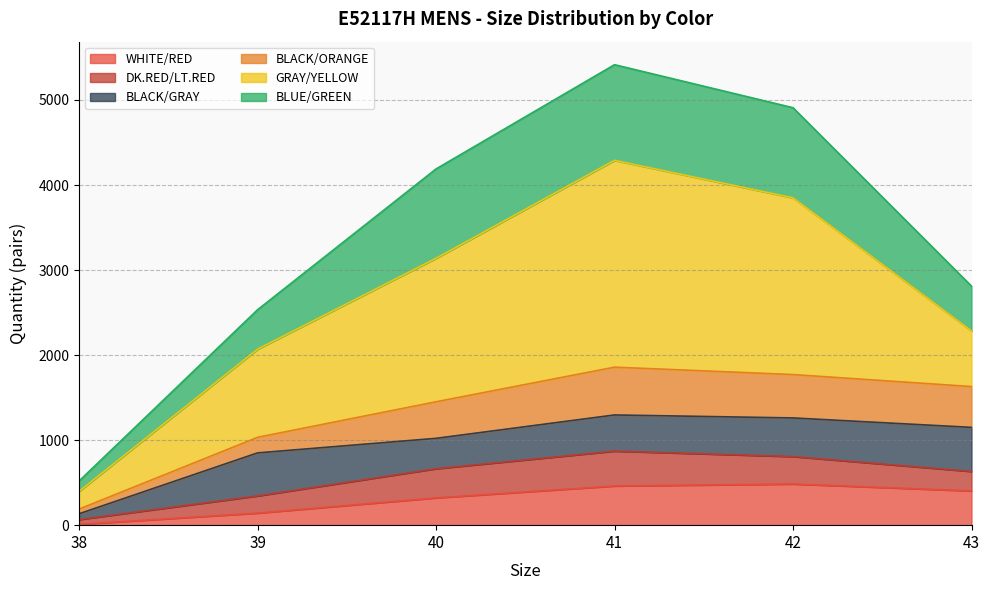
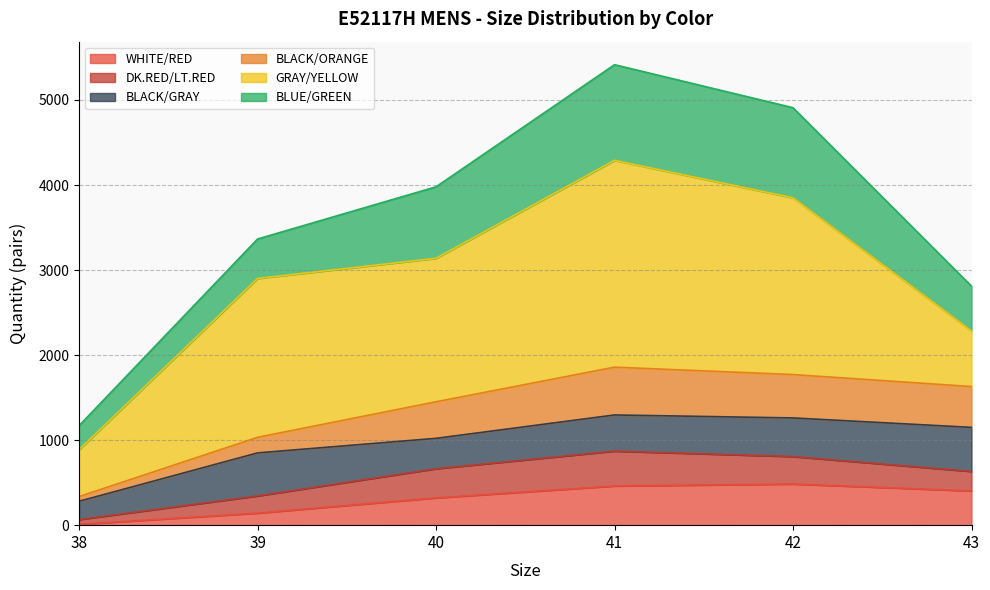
BLACK/GRAY, 38: 100 -> 200
GRAY/YELLOW, 38: 200 -> 600
BLUE/GREEN, 38: 100 -> 300
GRAY/YELLOW, 39: 1000 -> 1900
BLUE/GREEN, 40: 1100 -> 800
